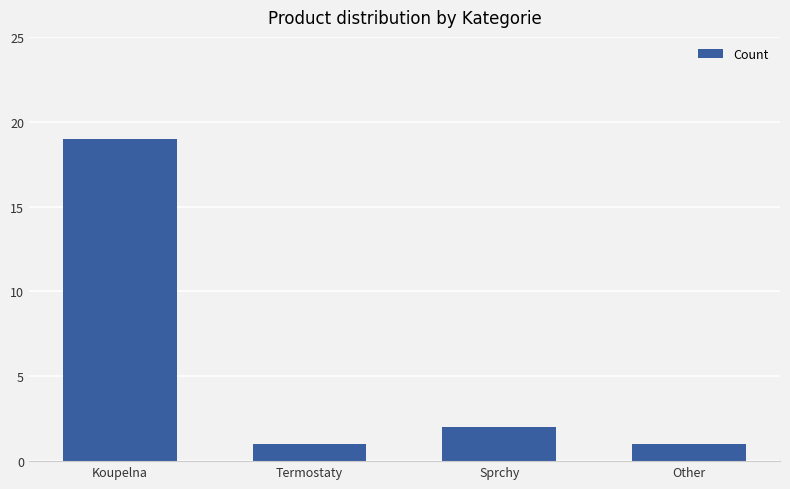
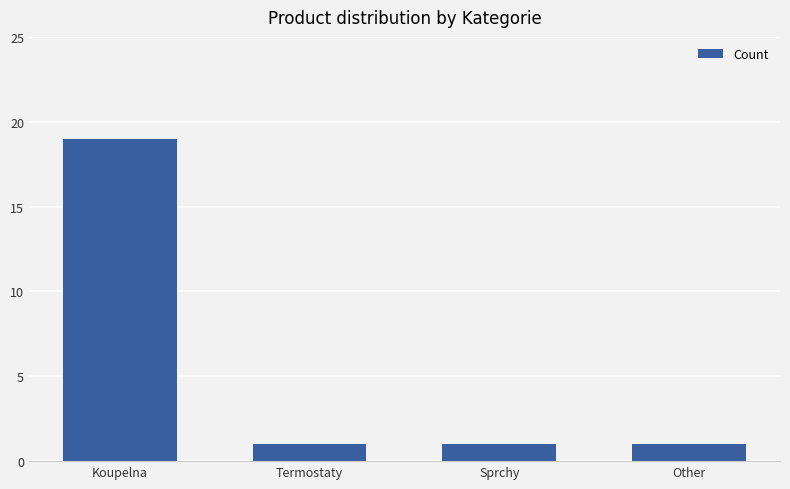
Sprchy: 2 -> 1
